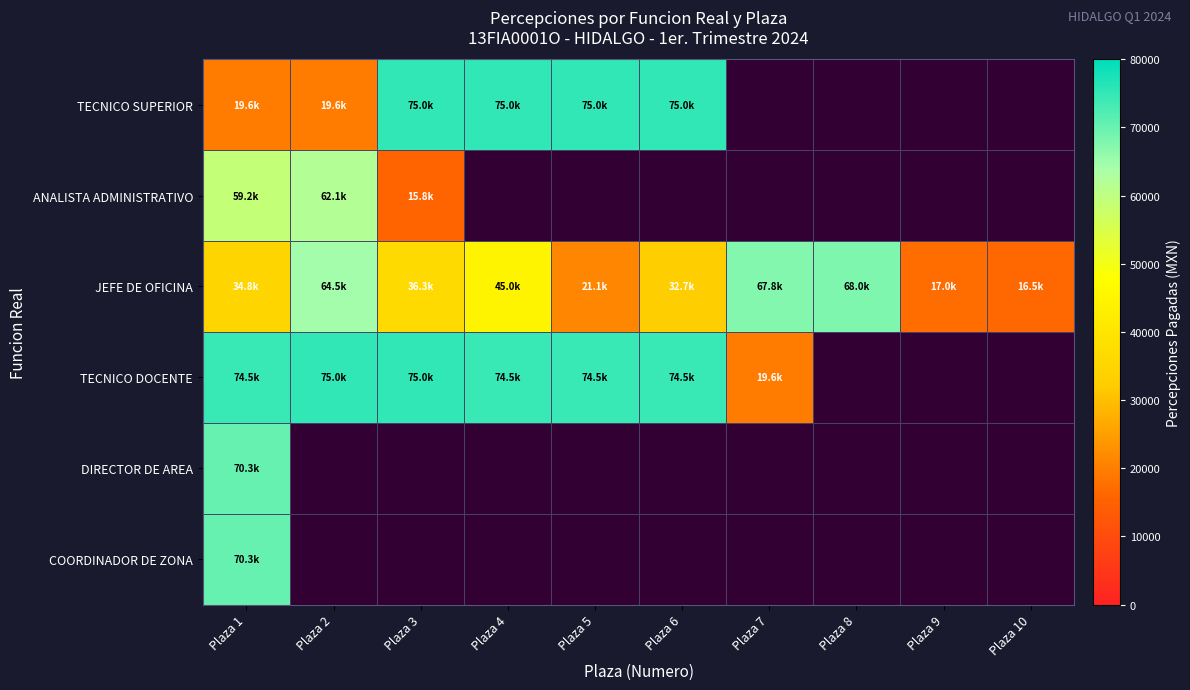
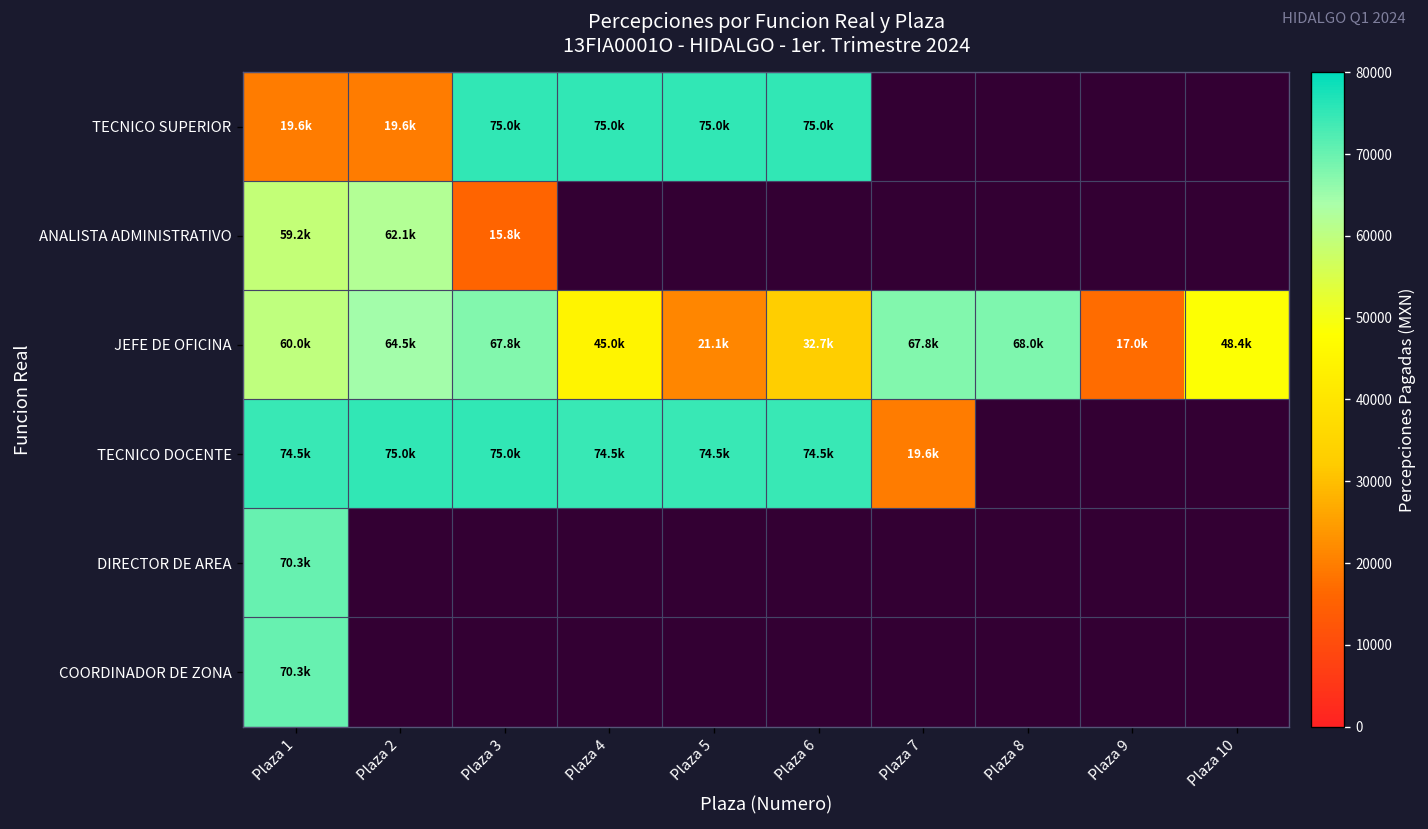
JEFE DE OFICINA, Plaza 1: 34.8k -> 60.0k
JEFE DE OFICINA, Plaza 3: 36.3k -> 67.8k
JEFE DE OFICINA, Plaza 10: 16.5k -> 48.4k
